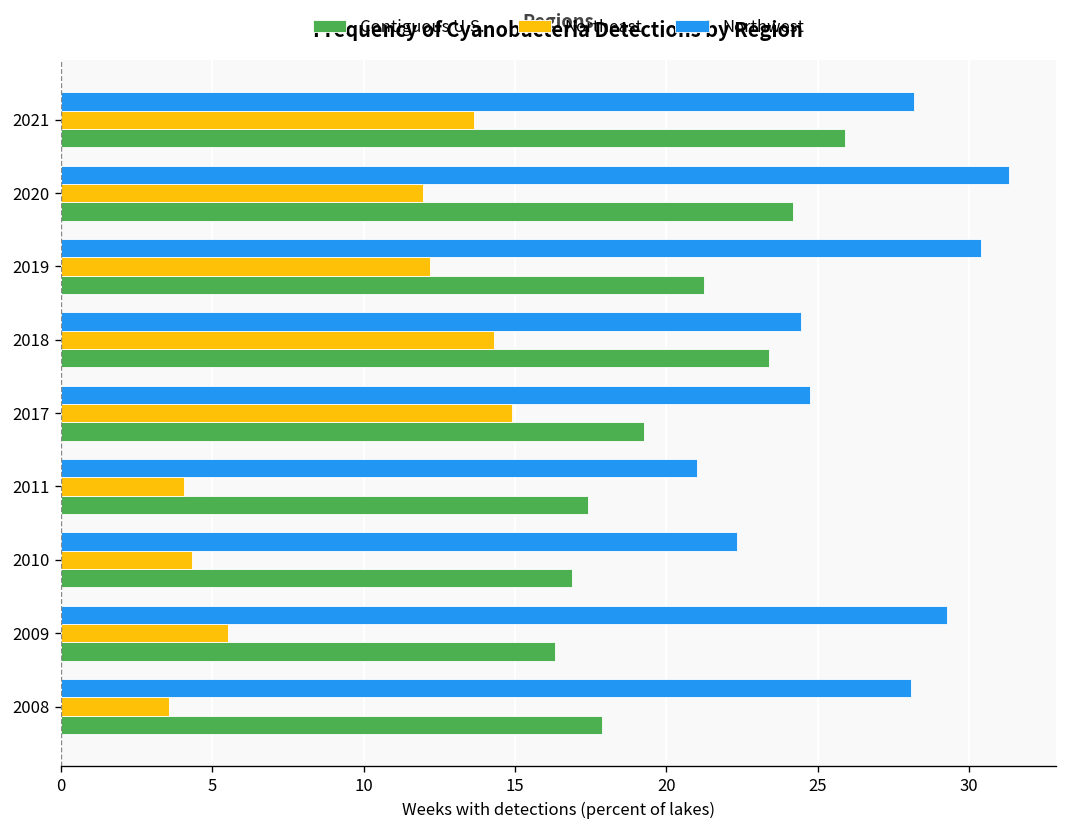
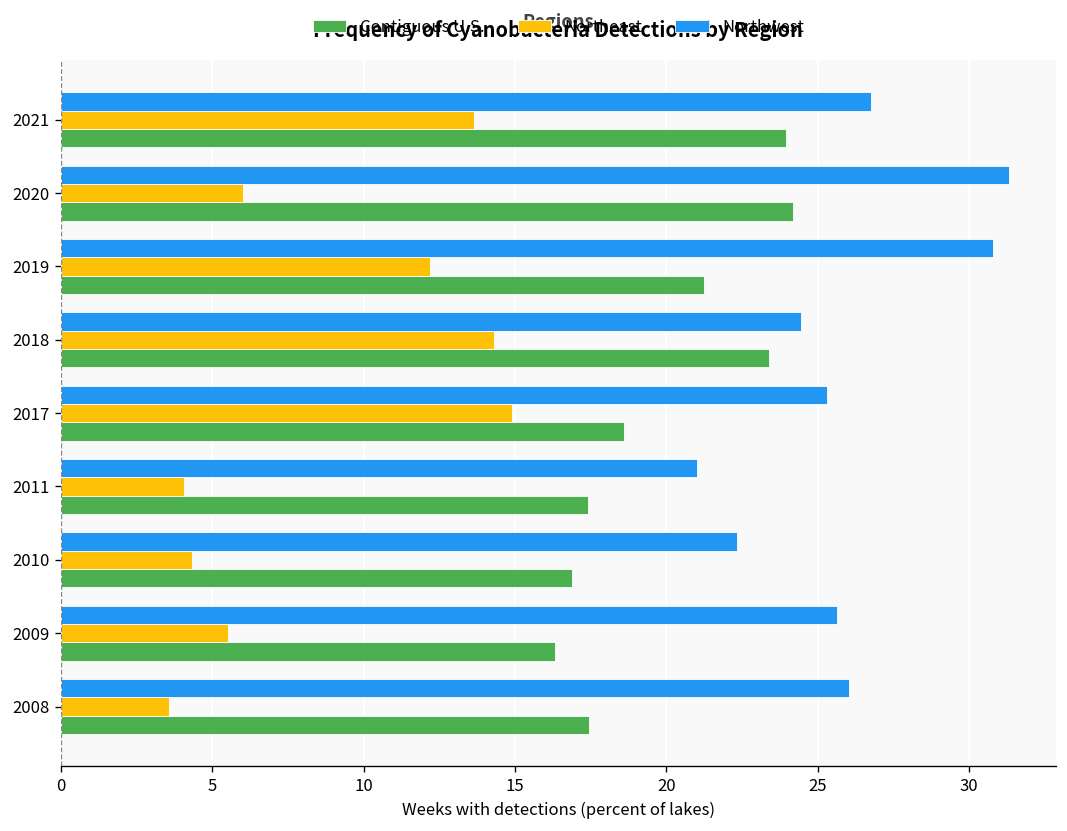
Northwest, 2021: 28.2 -> 26.8
Contiguous U.S., 2021: 25.9 -> 23.9
Northeast, 2020: 12.0 -> 6.0
Northwest, 2019: 30.4 -> 30.8
Northwest, 2017: 24.8 -> 25.3
Contiguous U.S., 2017: 19.3 -> 18.6
Northwest, 2009: 29.3 -> 25.6
Northwest, 2008: 28.1 -> 26.1
Contiguous U.S., 2008: 17.9 -> 17.5
